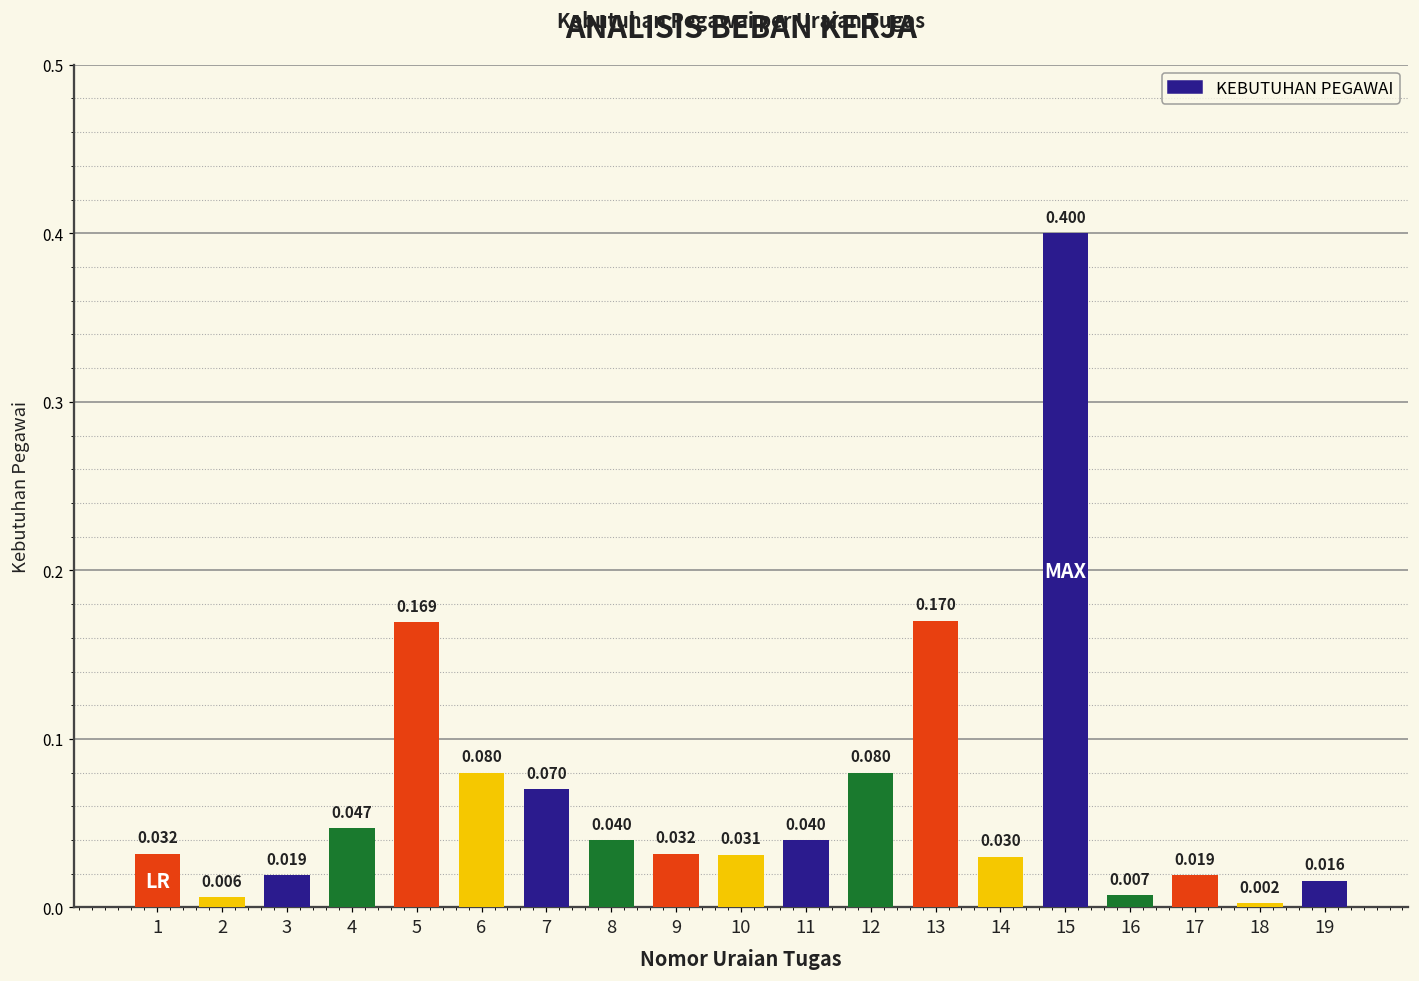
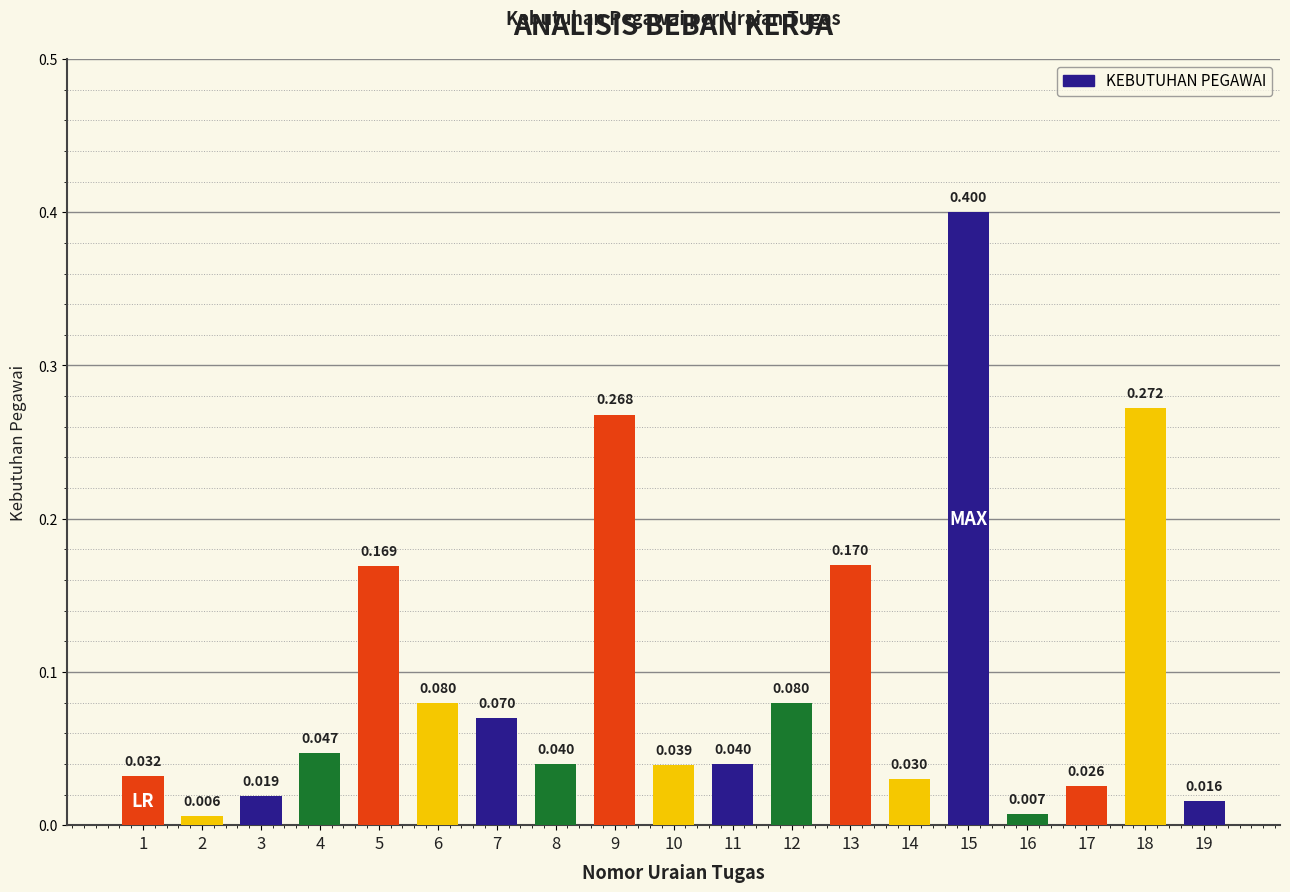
9: 0.032 -> 0.268
10: 0.031 -> 0.039
17: 0.019 -> 0.026
18: 0.002 -> 0.272
